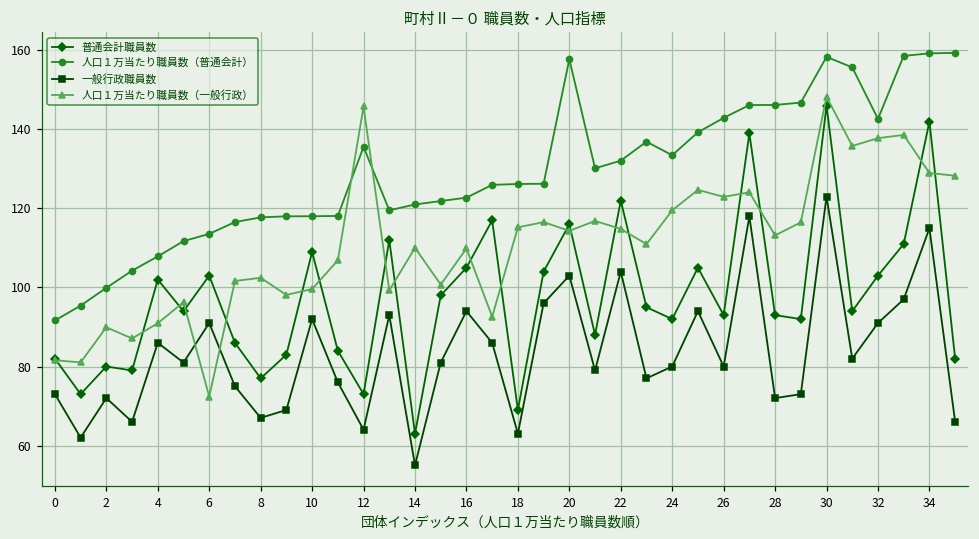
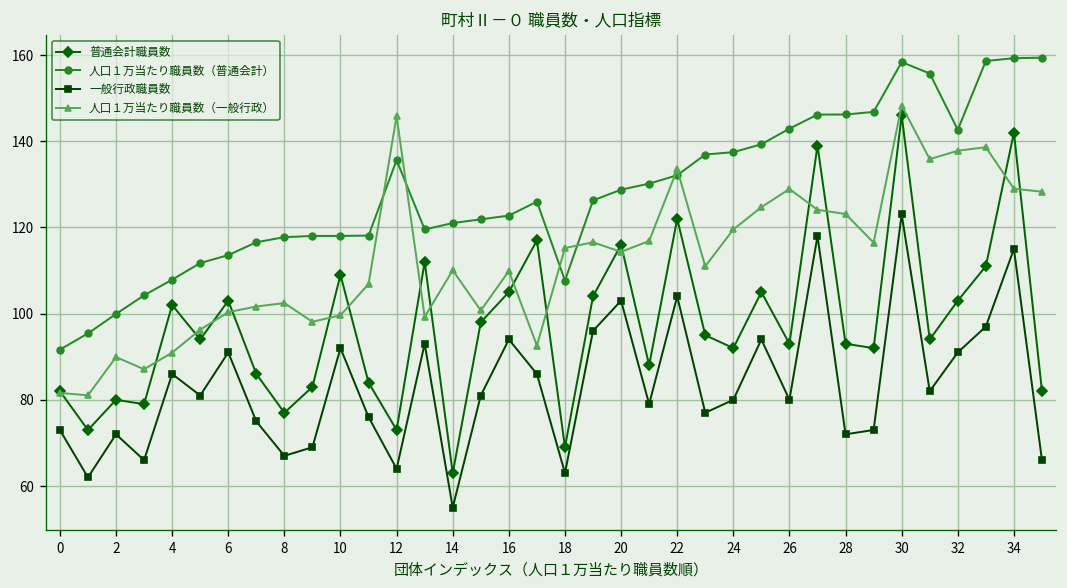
人口１万当たり職員数（一般行政）, 6: 72 -> 100
人口１万当たり職員数（普通会計）, 18: 126 -> 108
人口１万当たり職員数（普通会計）, 20: 158 -> 129
人口１万当たり職員数（一般行政）, 22: 115 -> 133
人口１万当たり職員数（普通会計）, 24: 133 -> 137
人口１万当たり職員数（一般行政）, 26: 123 -> 129
人口１万当たり職員数（一般行政）, 28: 113 -> 123
